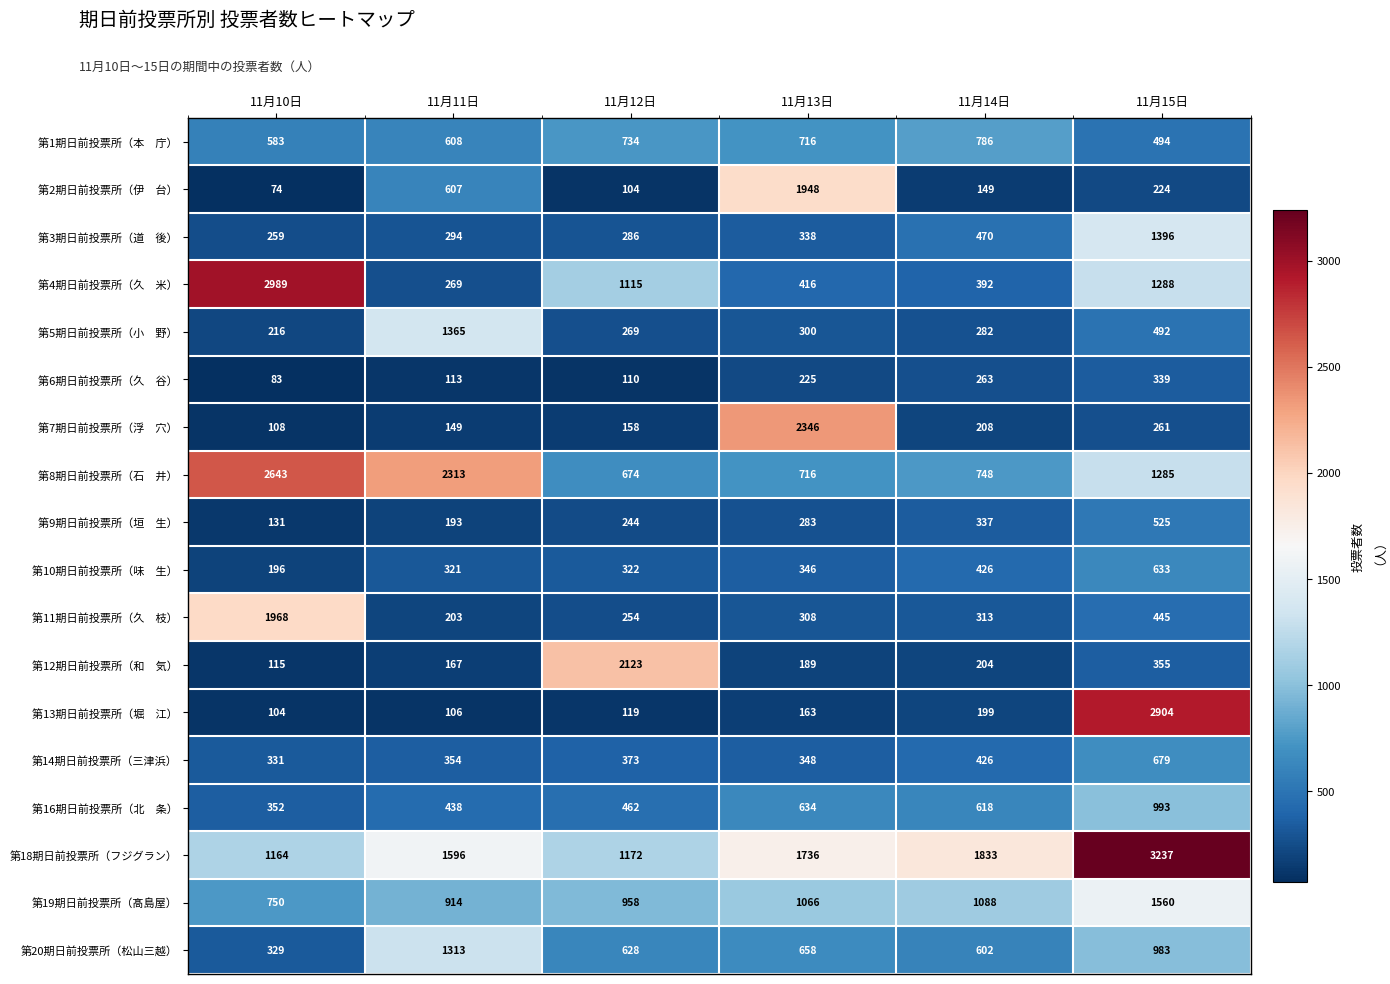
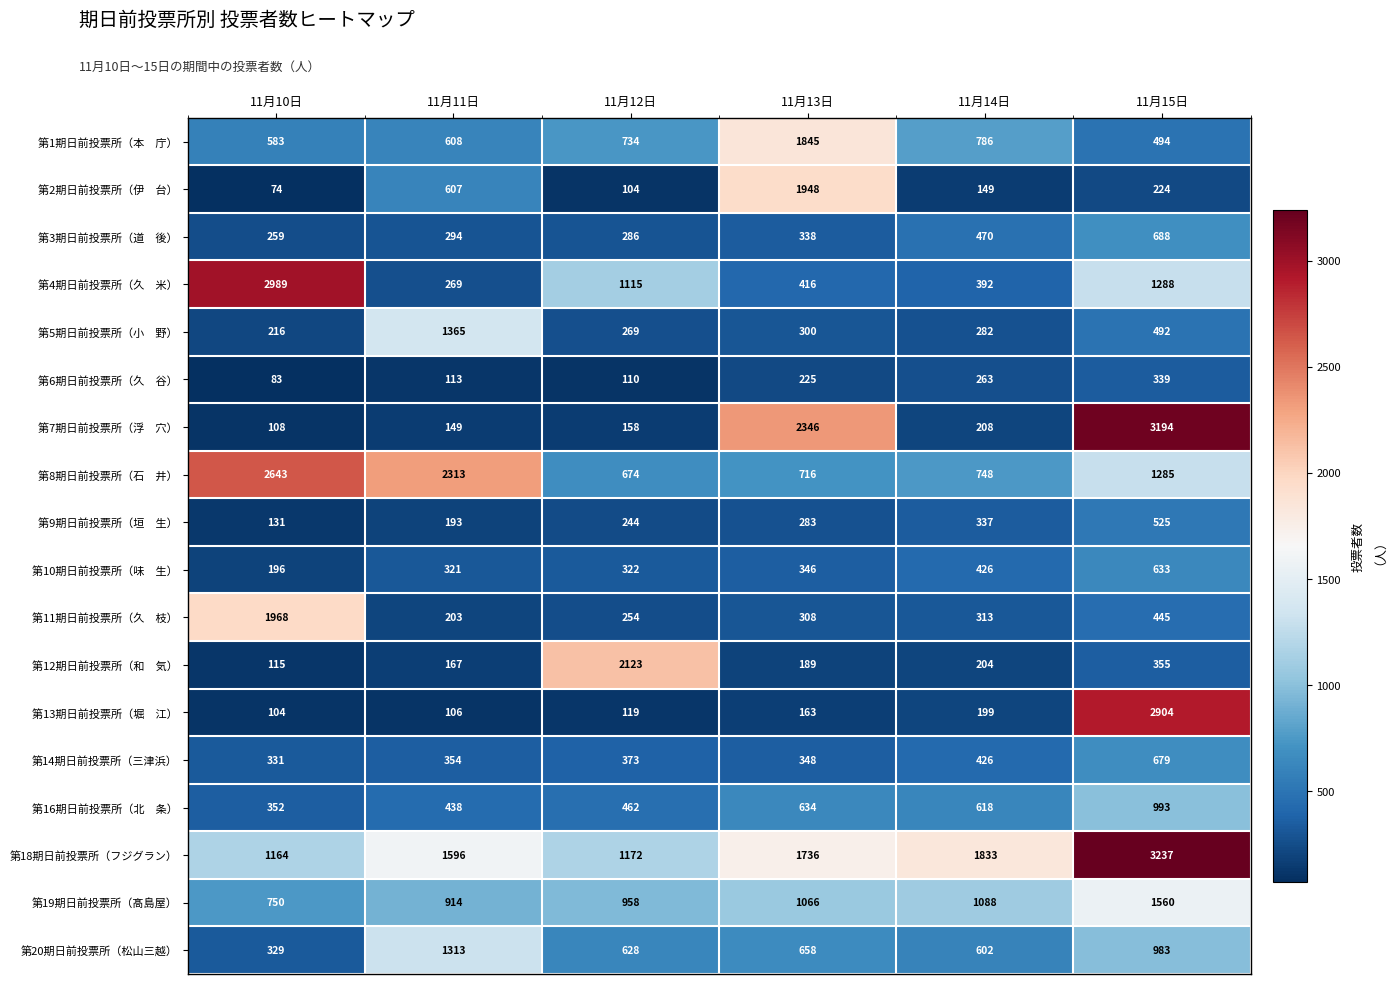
第1期日前投票所（本 庁）, 11月13日: 716 -> 1845
第3期日前投票所（道 後）, 11月15日: 1396 -> 688
第7期日前投票所（浮 穴）, 11月15日: 261 -> 3194
